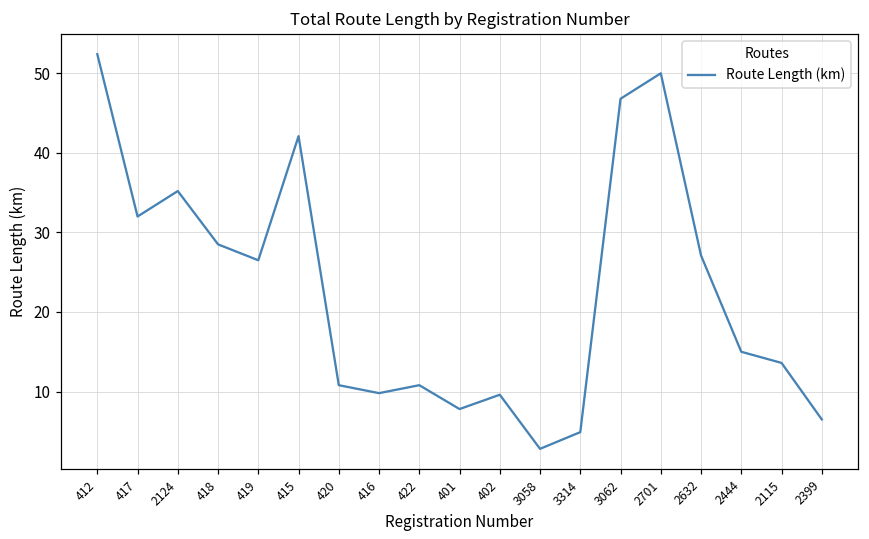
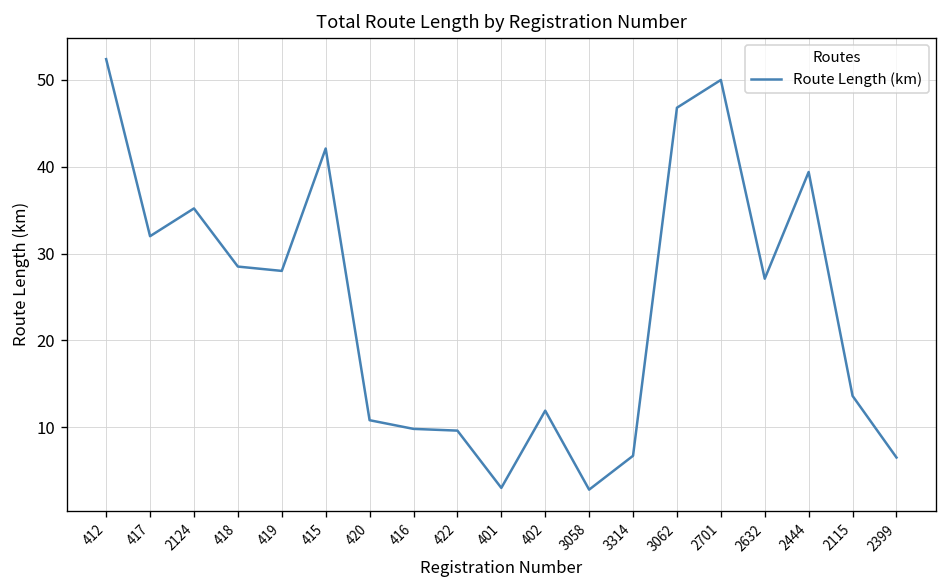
419: 27 -> 28
422: 11 -> 10
401: 8 -> 3
402: 10 -> 12
3314: 5 -> 7
2444: 15 -> 39
